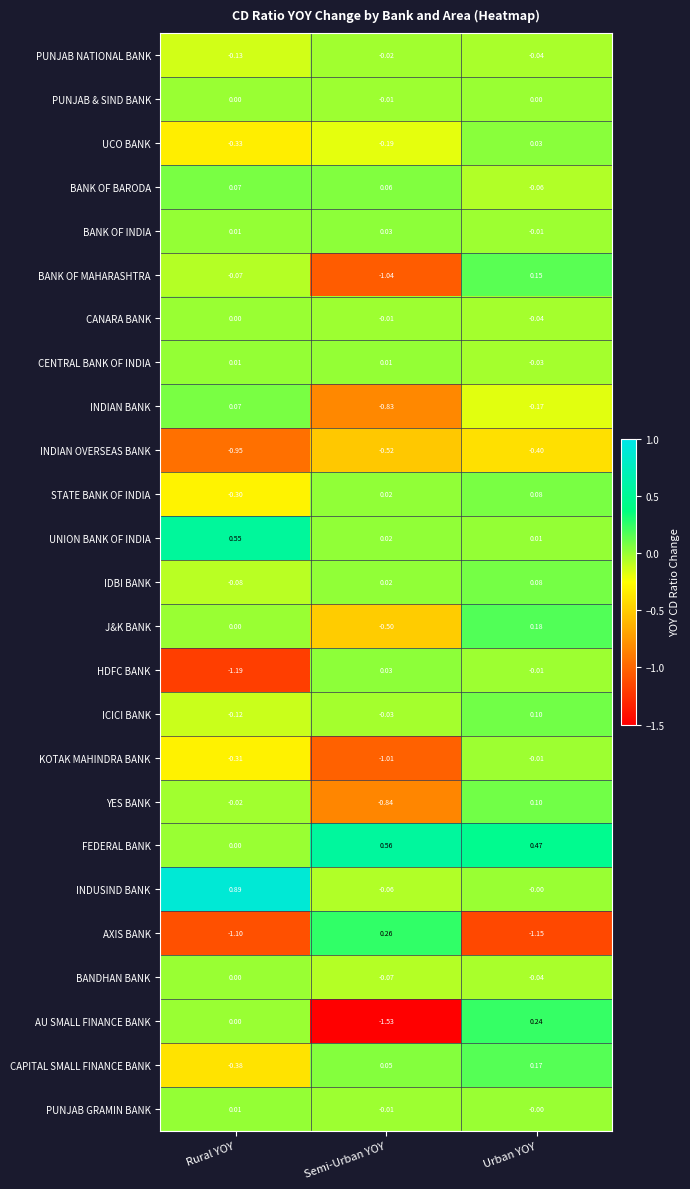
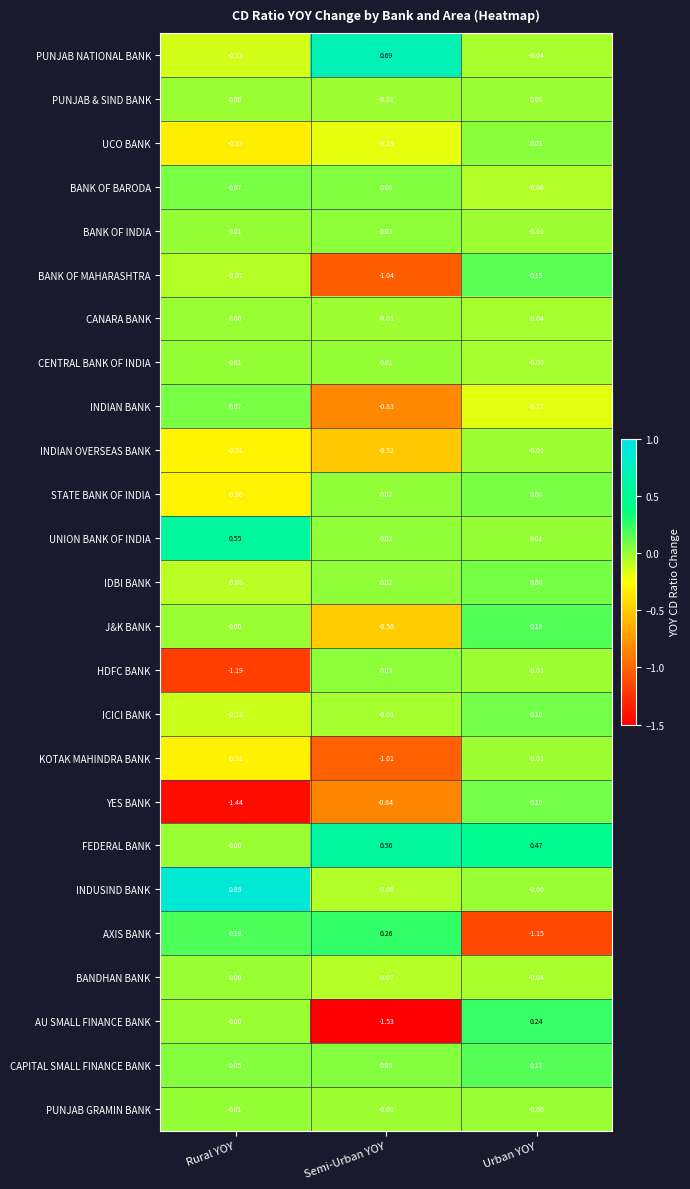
PUNJAB NATIONAL BANK, Semi-Urban YOY: -0.02 -> 0.69
INDIAN OVERSEAS BANK, Rural YOY: -0.95 -> -0.31
INDIAN OVERSEAS BANK, Urban YOY: -0.40 -> -0.01
YES BANK, Rural YOY: -0.02 -> -1.44
AXIS BANK, Rural YOY: -1.10 -> 0.19
CAPITAL SMALL FINANCE BANK, Rural YOY: -0.38 -> 0.05
